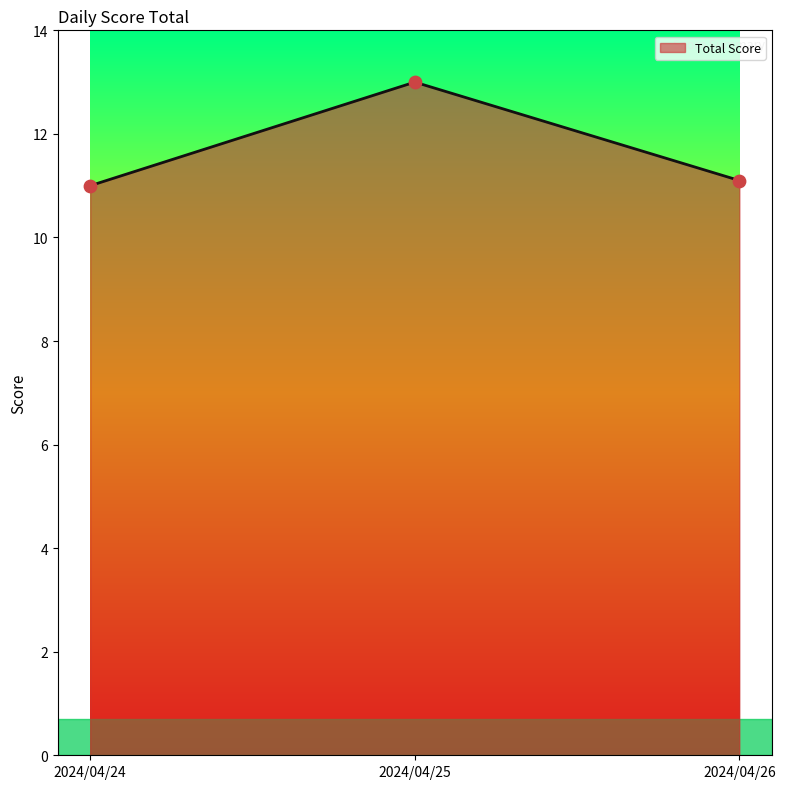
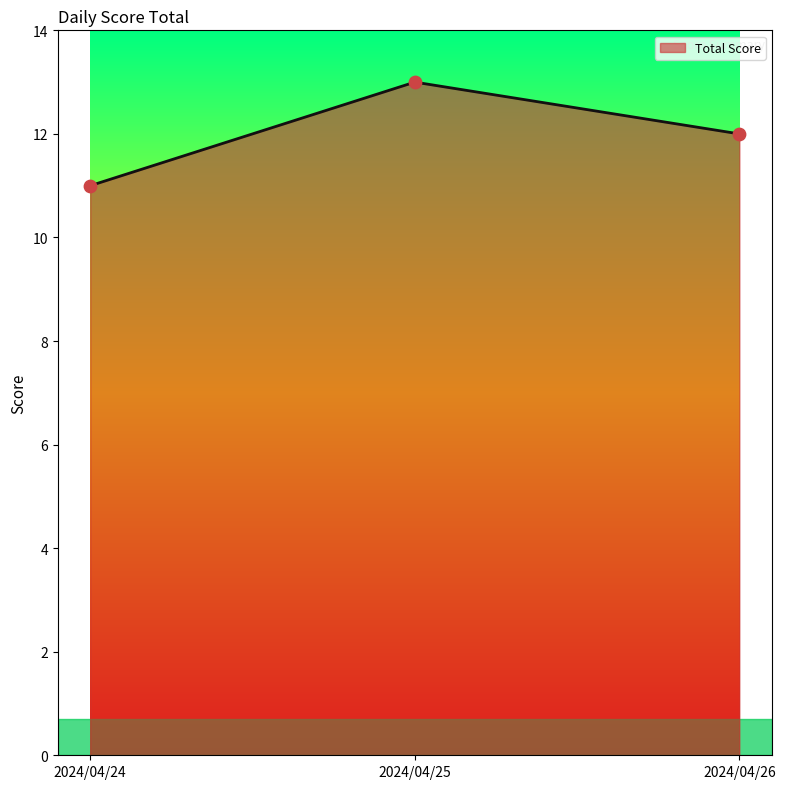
2024/04/26: 11.1 -> 12.0
